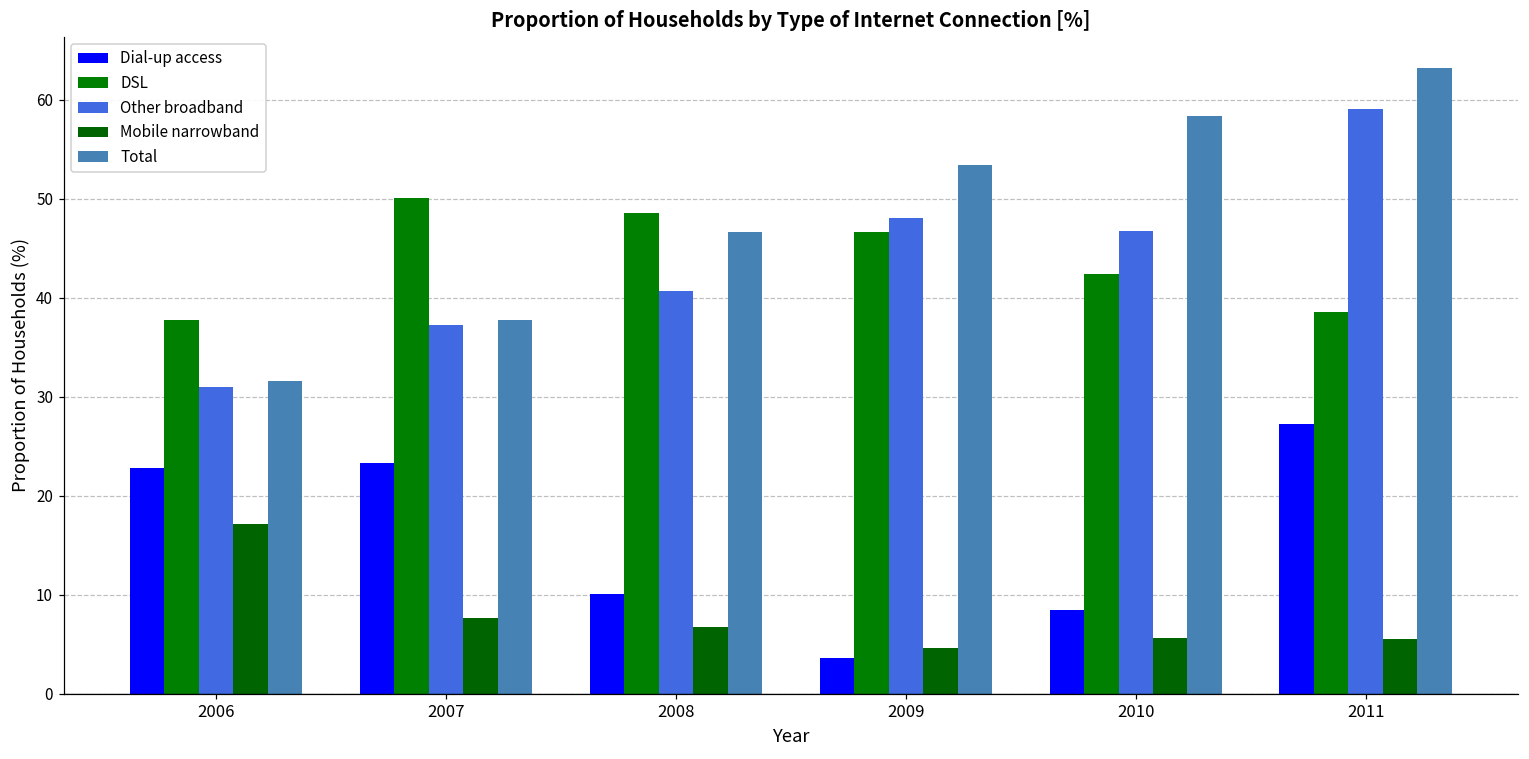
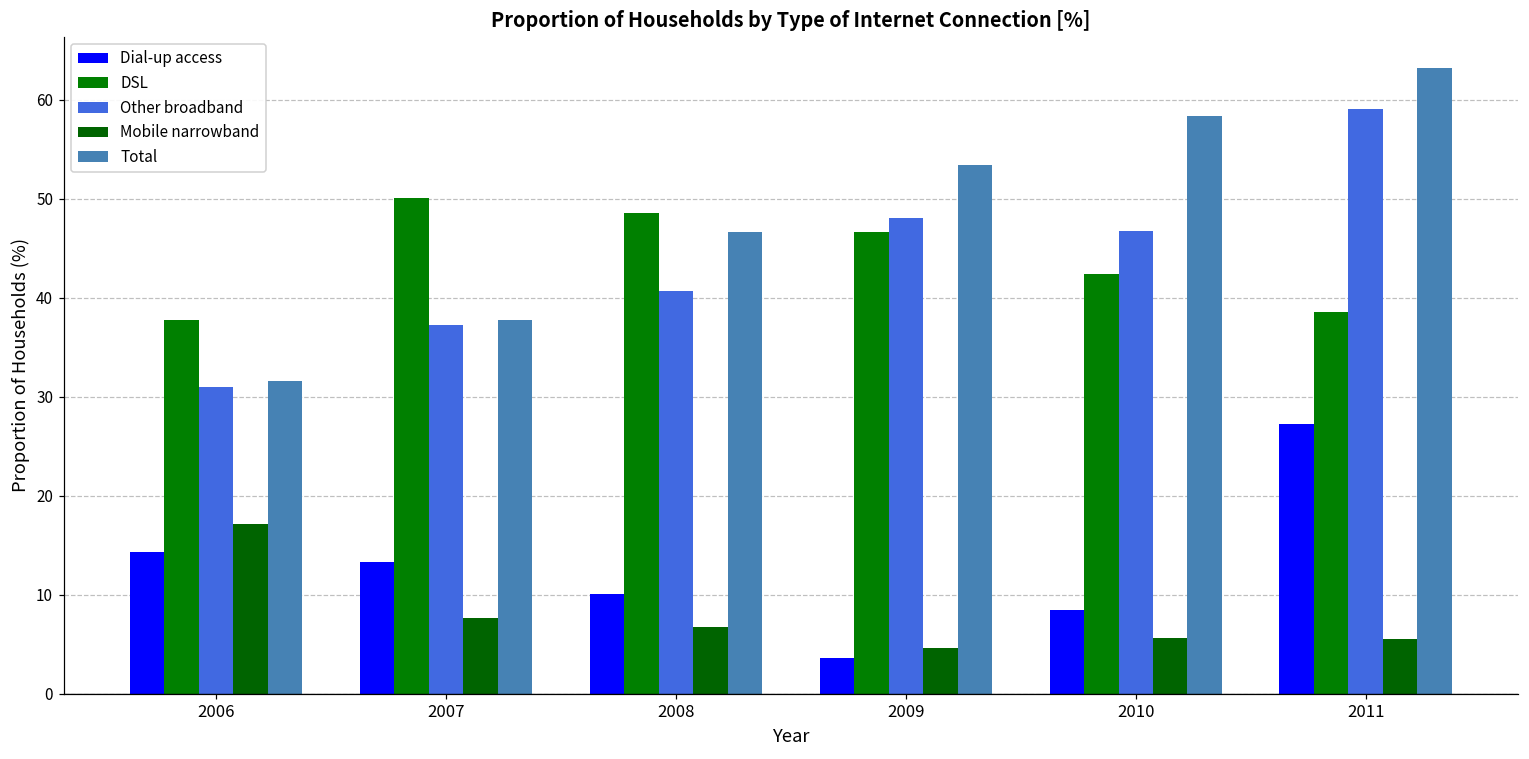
Dial-up access, 2006: 23 -> 14
Dial-up access, 2007: 23 -> 13
